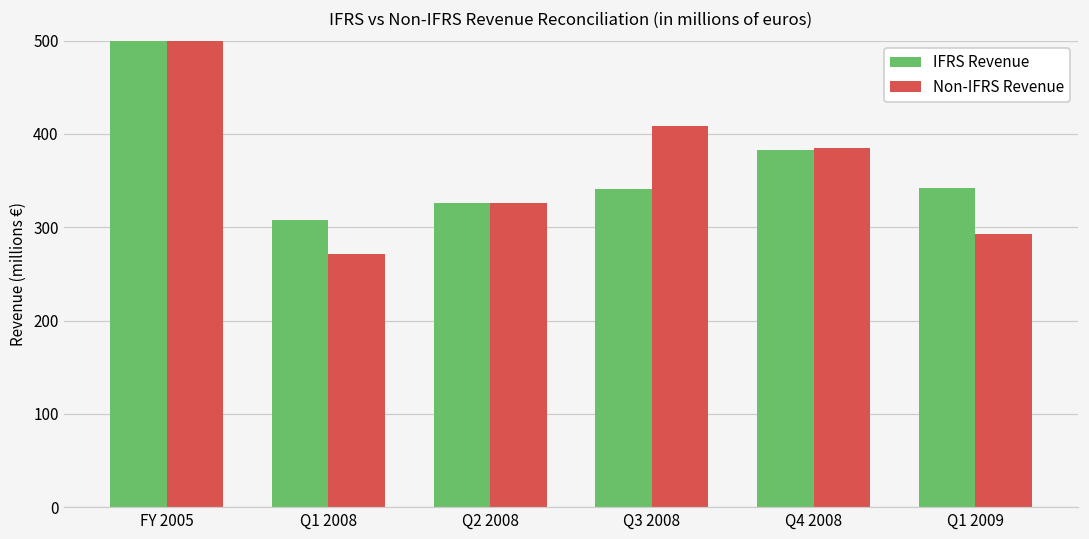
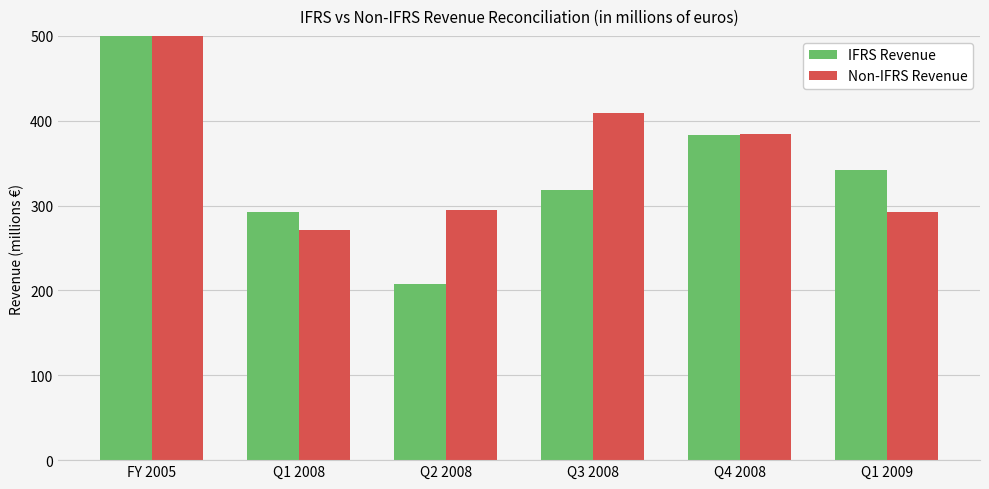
IFRS Revenue, Q1 2008: 310 -> 290
IFRS Revenue, Q2 2008: 330 -> 210
Non-IFRS Revenue, Q2 2008: 330 -> 300
IFRS Revenue, Q3 2008: 340 -> 320
